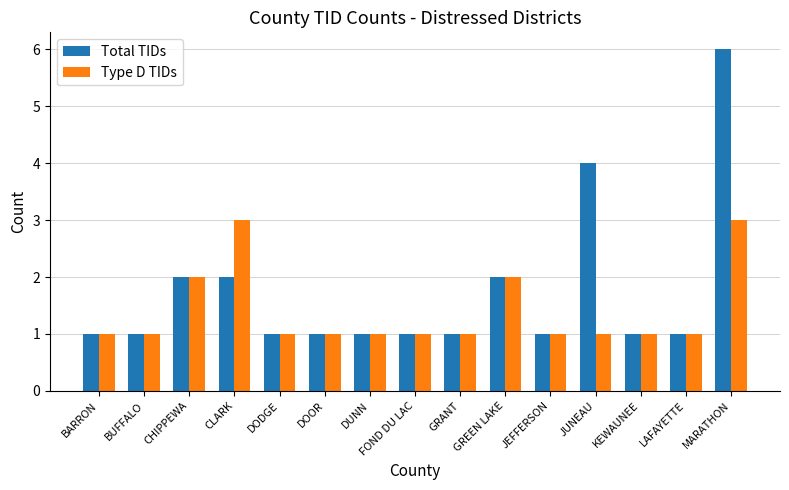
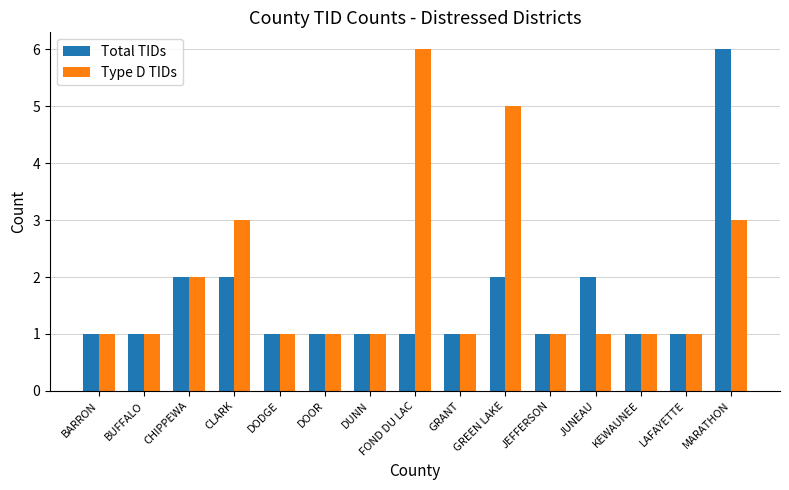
Type D TIDs, FOND DU LAC: 1 -> 6
Type D TIDs, GREEN LAKE: 2 -> 5
Total TIDs, JUNEAU: 4 -> 2
